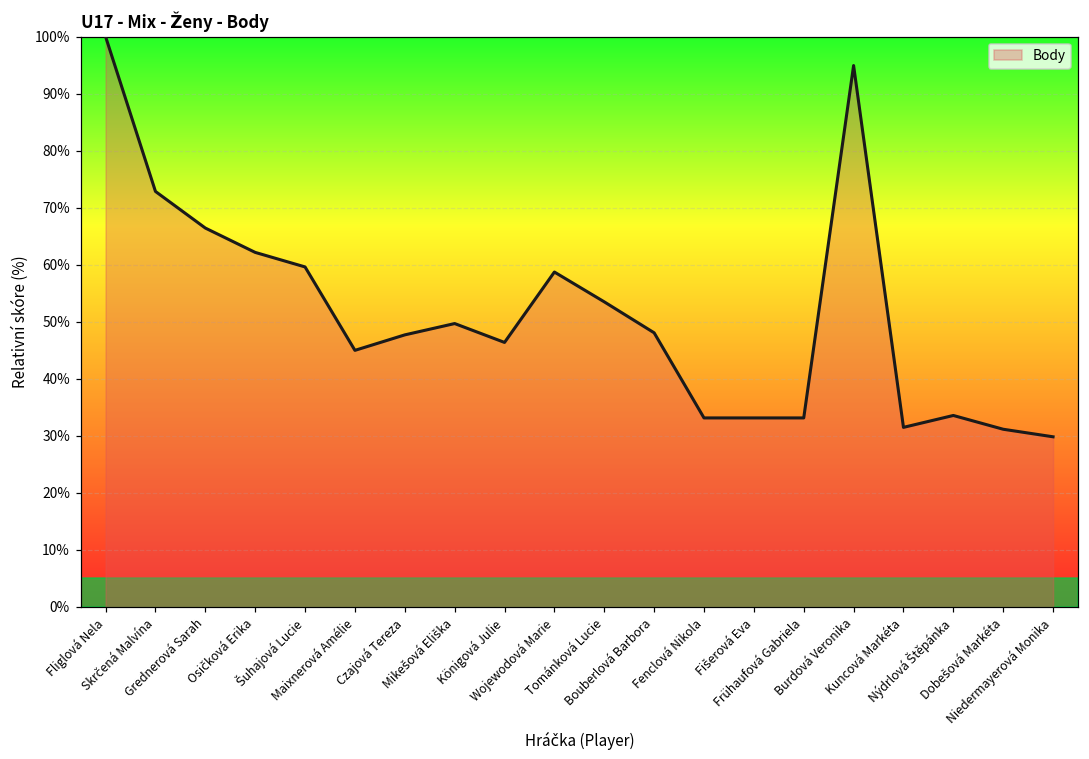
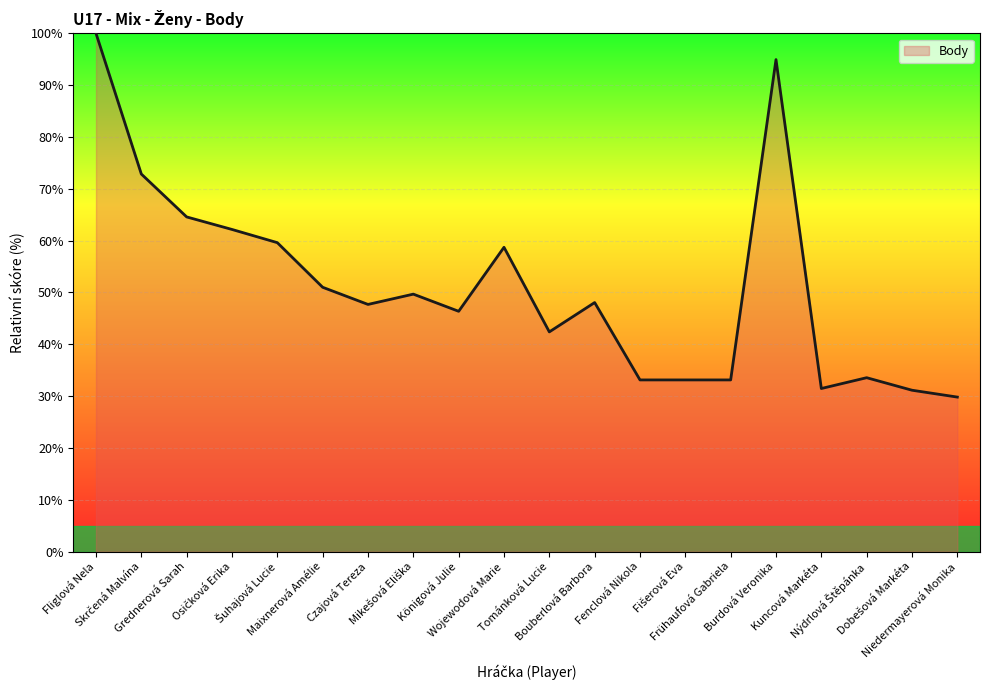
Grednerová Sarah: 66% -> 65%
Maixnerová Amélie: 45% -> 51%
Tománková Lucie: 53% -> 42%
